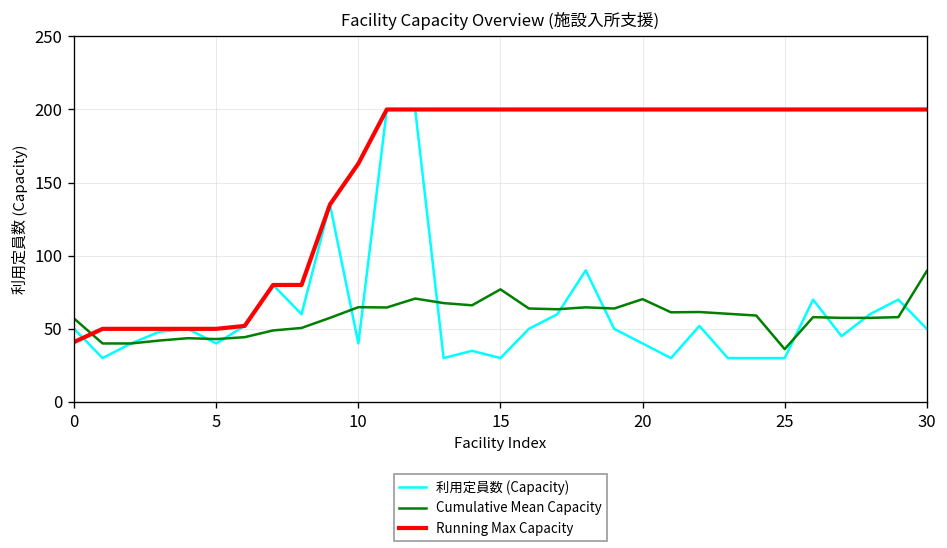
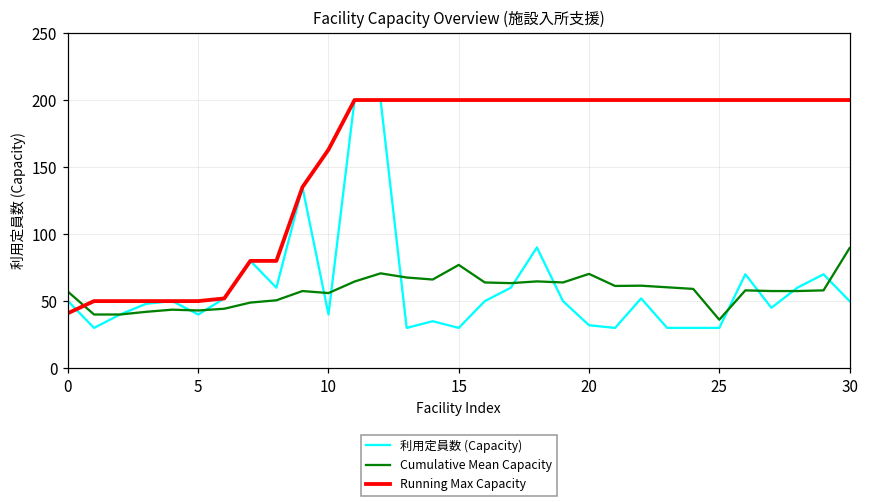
Cumulative Mean Capacity, 10: 65 -> 56
利用定員数 (Capacity), 20: 40 -> 32
